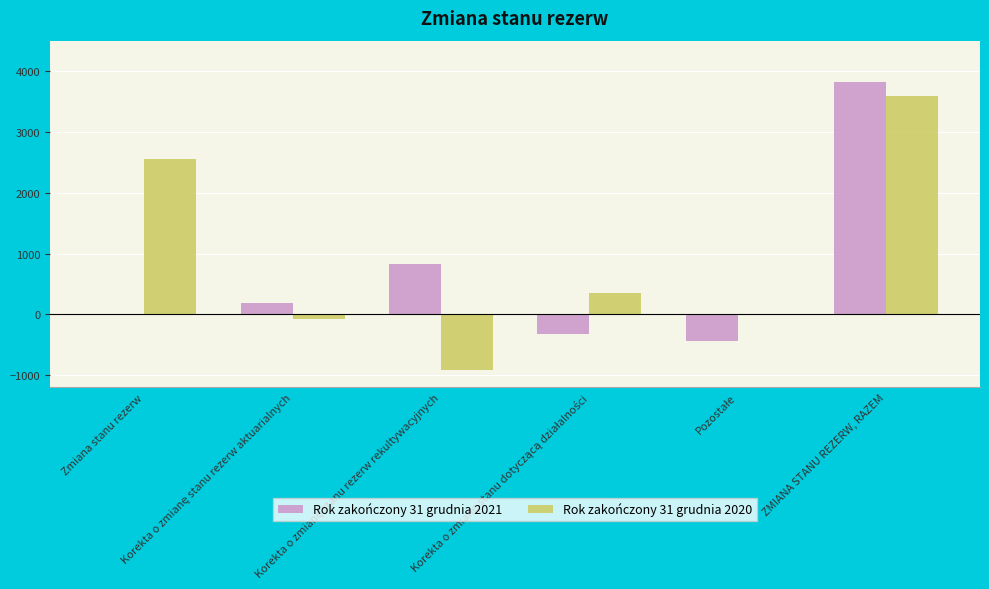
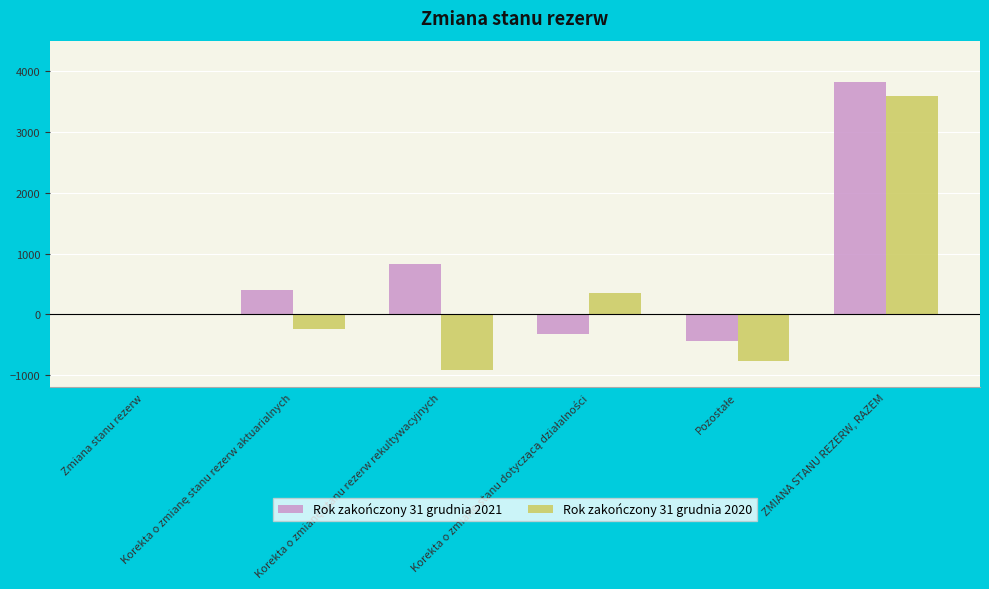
Rok zakończony 31 grudnia 2020, Zmiana stanu rezerw: 2600 -> 0
Rok zakończony 31 grudnia 2021, Korekta o zmianę stanu rezerw aktuarialnych: 200 -> 400
Rok zakończony 31 grudnia 2020, Korekta o zmianę stanu rezerw aktuarialnych: -100 -> -200
Rok zakończony 31 grudnia 2020, Pozostałe: 0 -> -800
